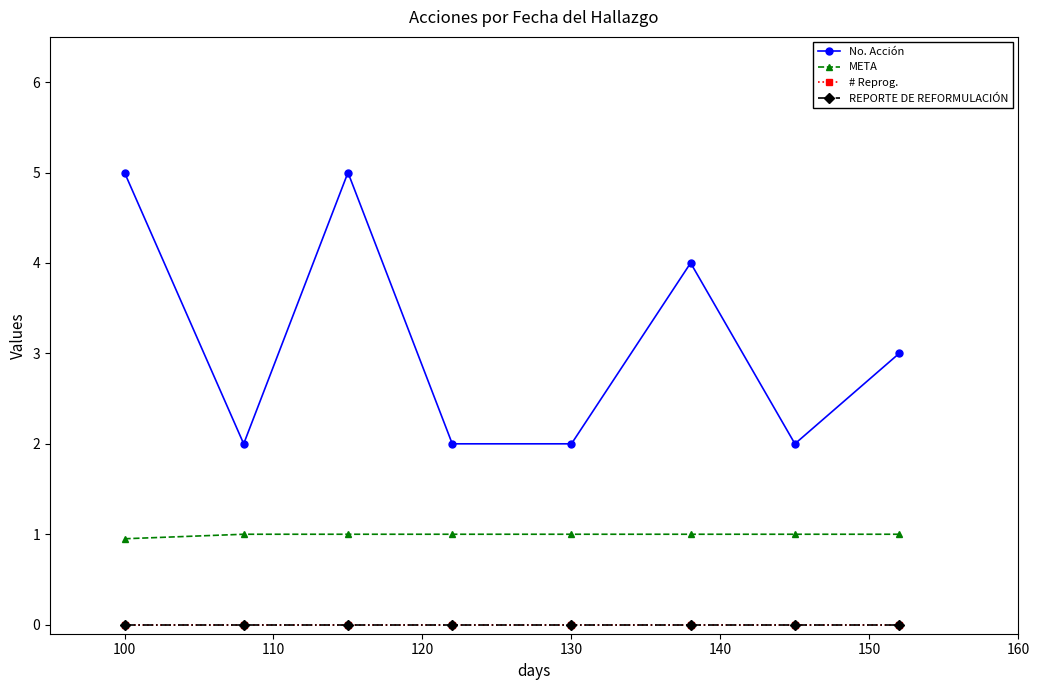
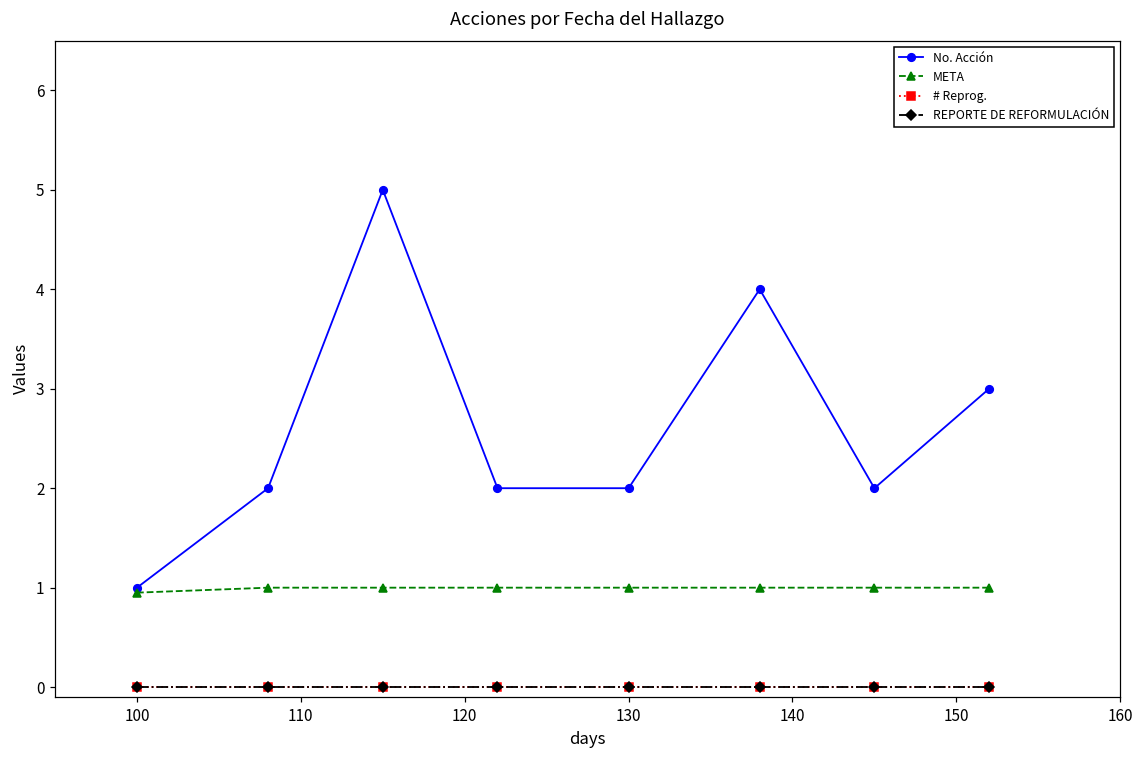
No. Acción, 100: 5 -> 1
